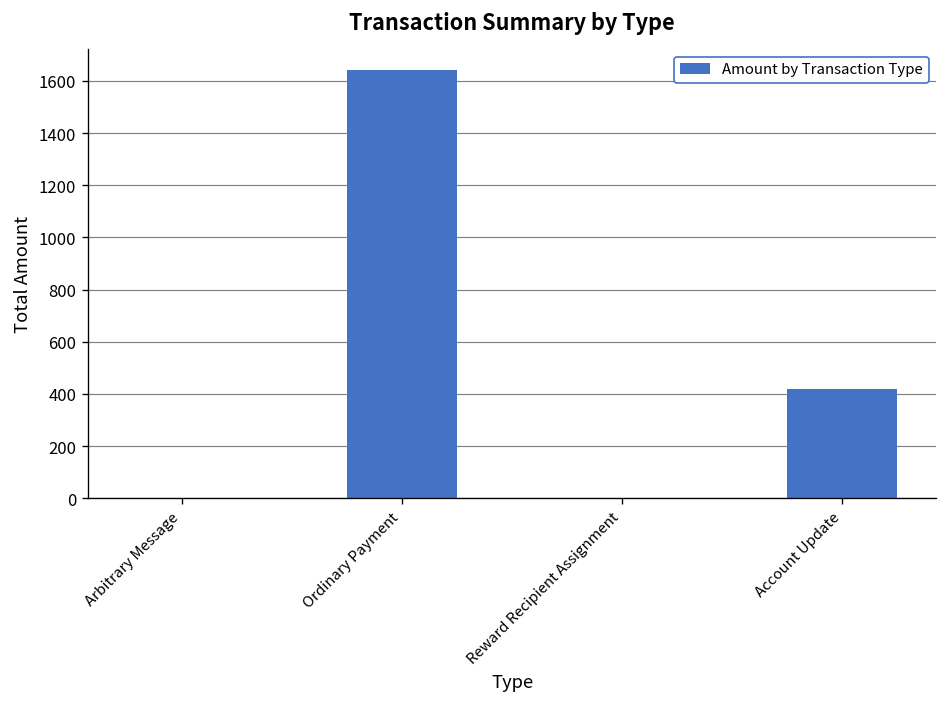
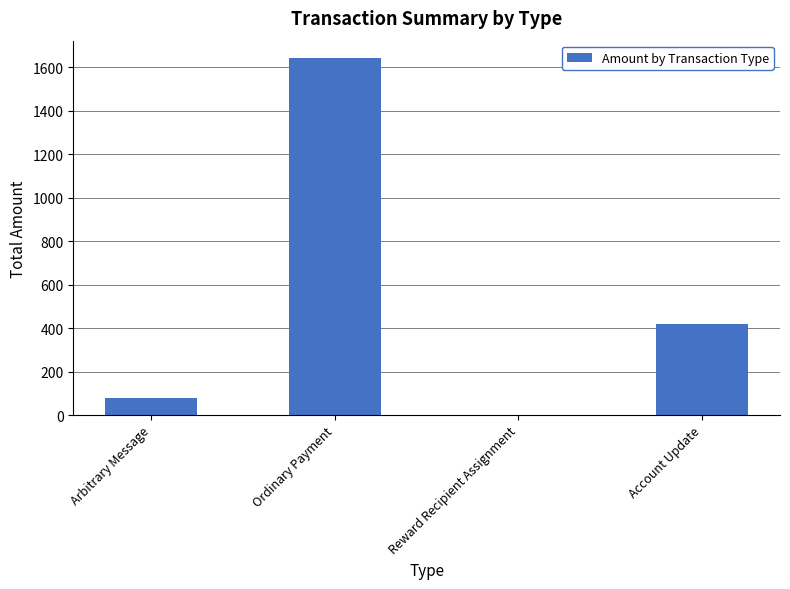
Arbitrary Message: 0 -> 80
